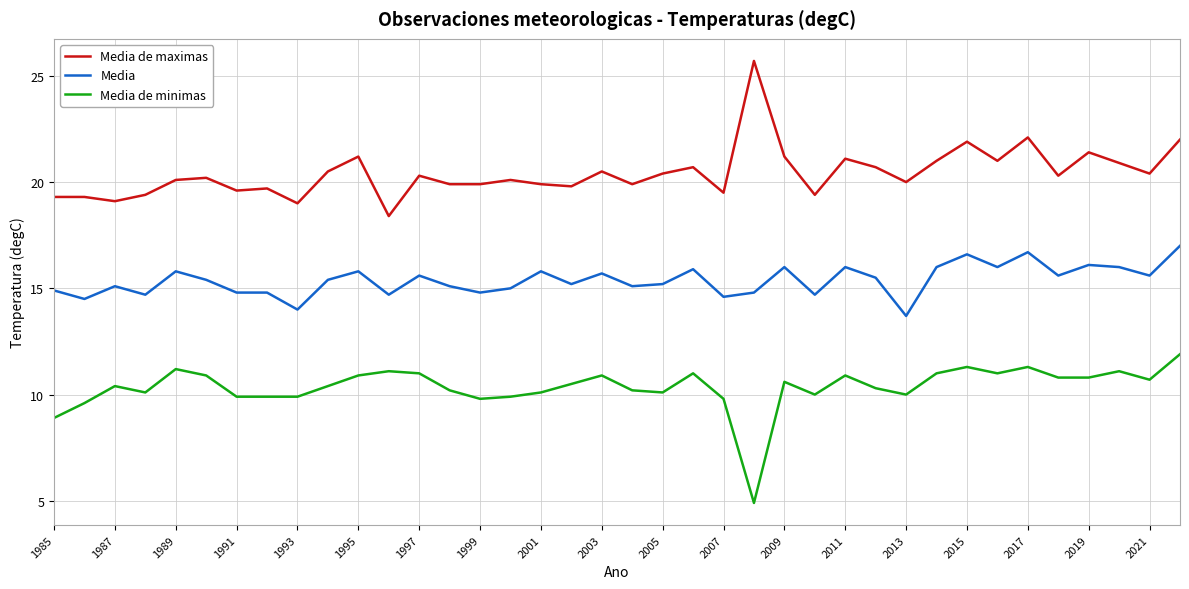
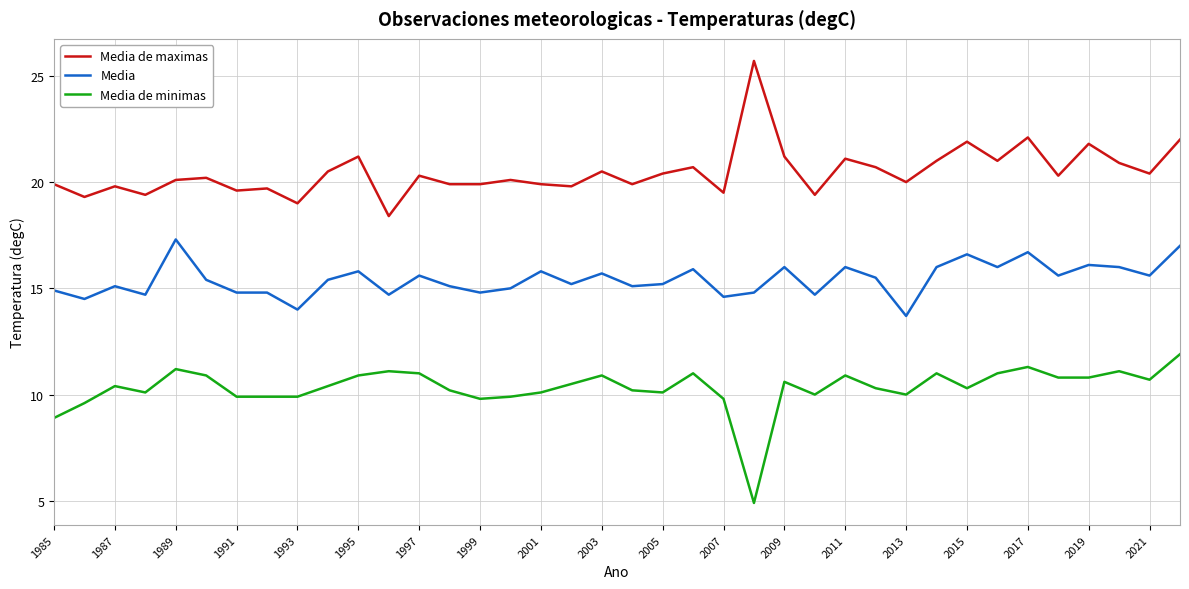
Media de maximas, 1985: 19.3 -> 19.9
Media de maximas, 1987: 19.1 -> 19.8
Media, 1989: 15.8 -> 17.3
Media de minimas, 2015: 11.3 -> 10.3
Media de maximas, 2019: 21.4 -> 21.8
